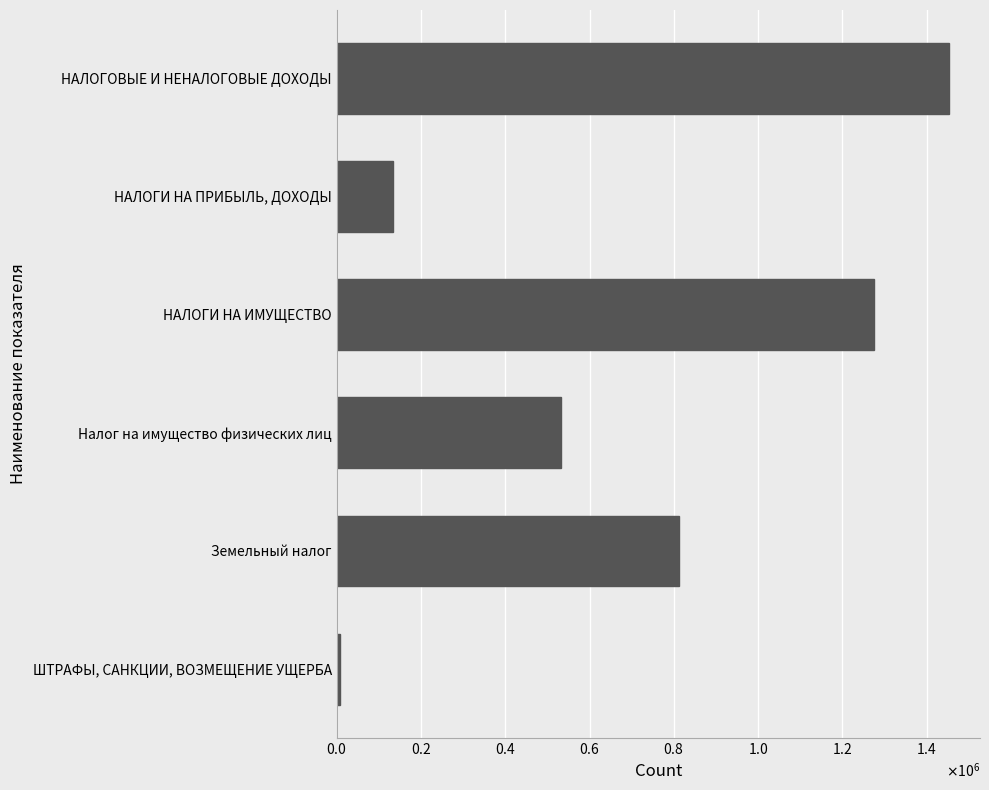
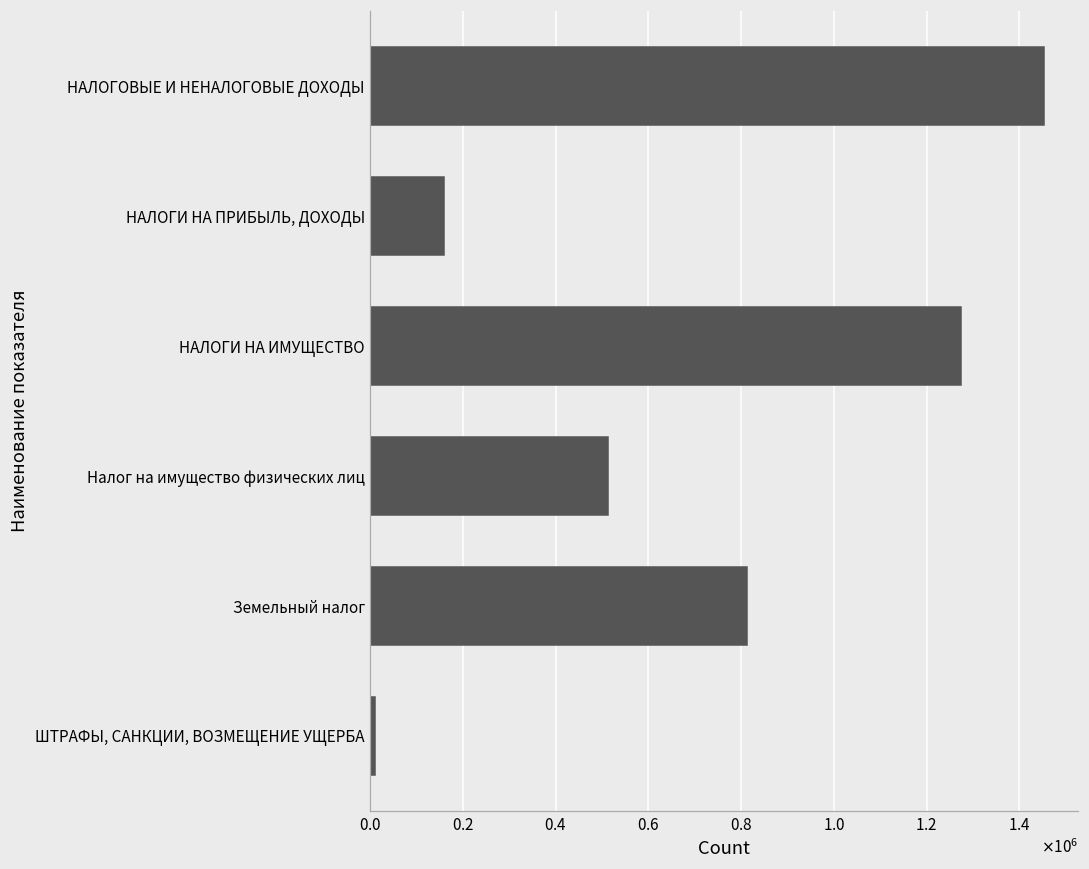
НАЛОГИ НА ПРИБЫЛЬ, ДОХОДЫ: 130000 -> 160000
Налог на имущество физических лиц: 530000 -> 510000
